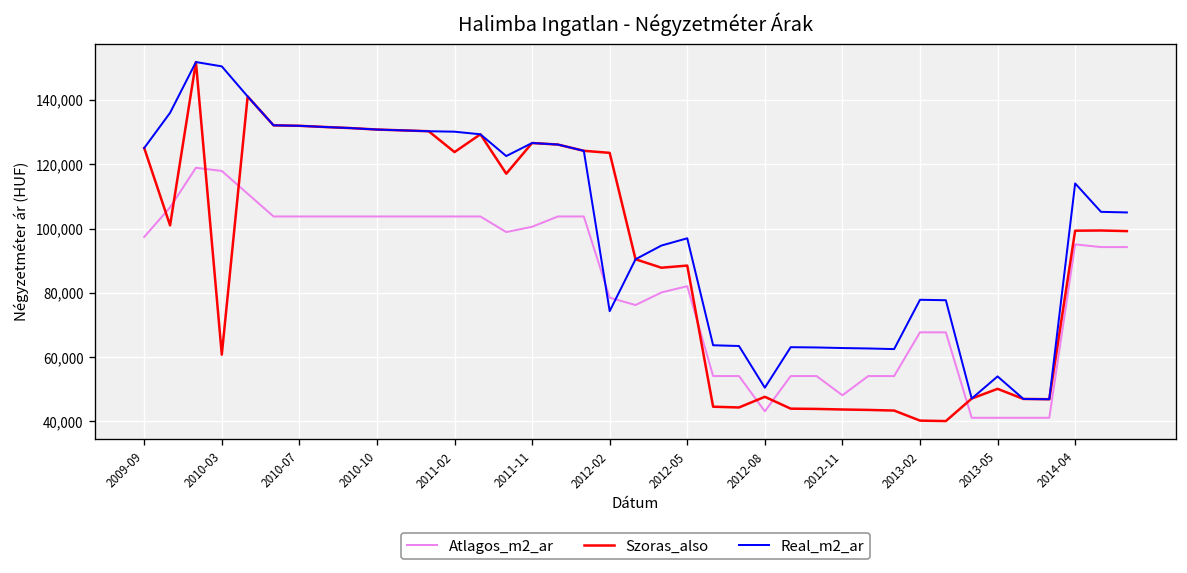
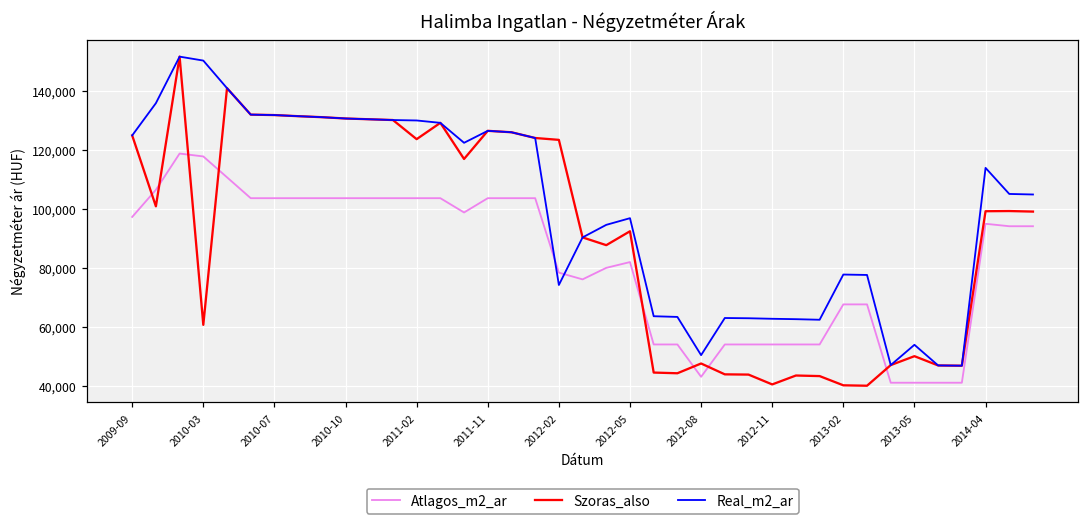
Atlagos_m2_ar, 2011-11: 101,000 -> 104,000
Szoras_also, 2012-05: 88,000 -> 93,000
Atlagos_m2_ar, 2012-11: 48,000 -> 54,000
Szoras_also, 2012-11: 44,000 -> 41,000
